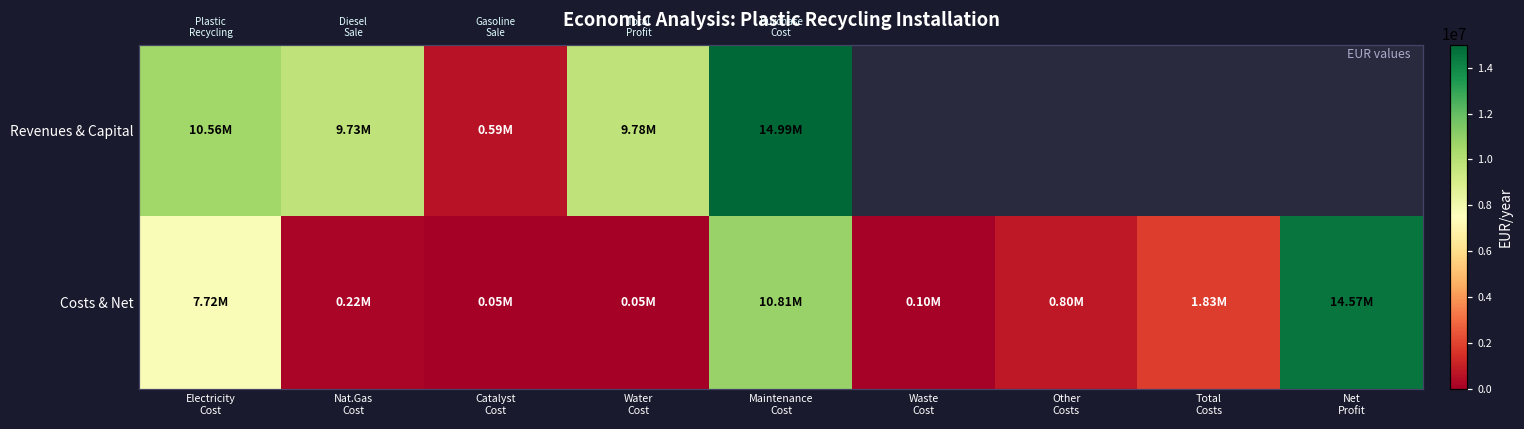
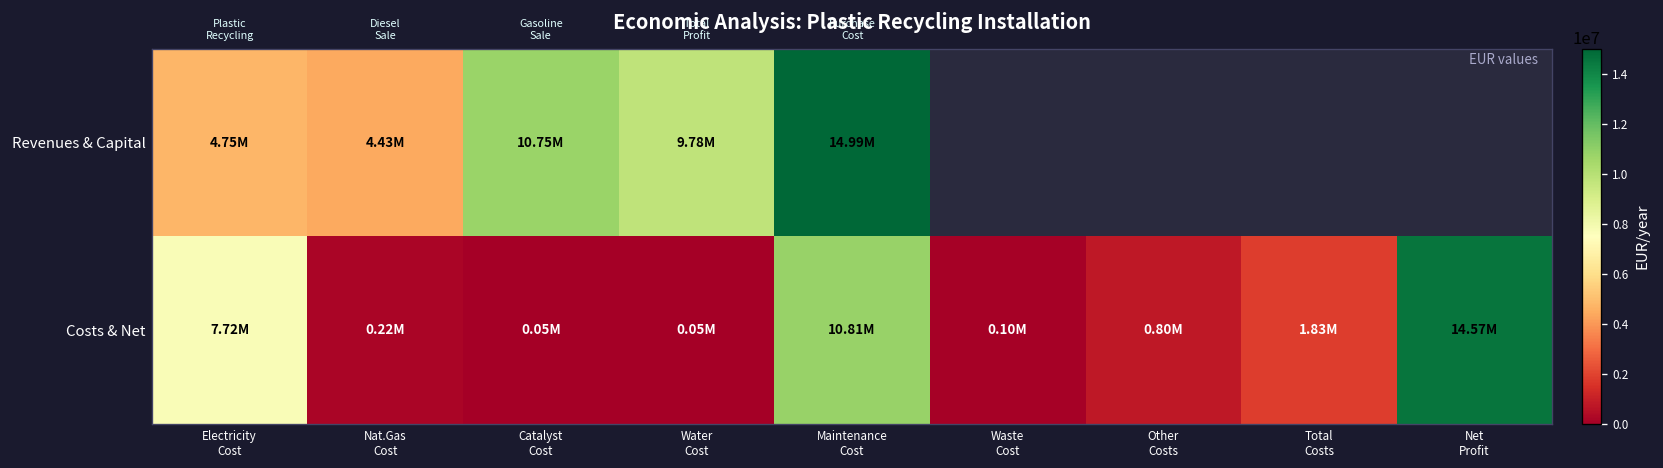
Revenues & Capital, Electricity Cost: 10.56M -> 4.75M
Revenues & Capital, Nat.Gas Cost: 9.73M -> 4.43M
Revenues & Capital, Catalyst Cost: 0.59M -> 10.75M
